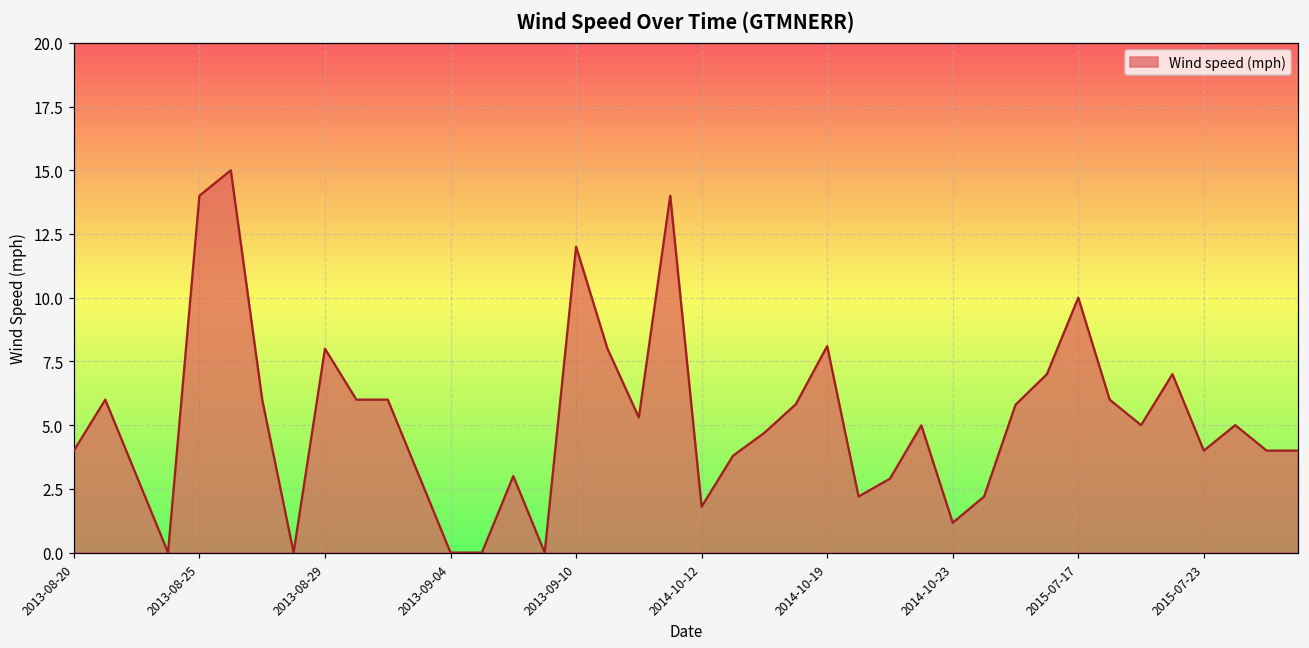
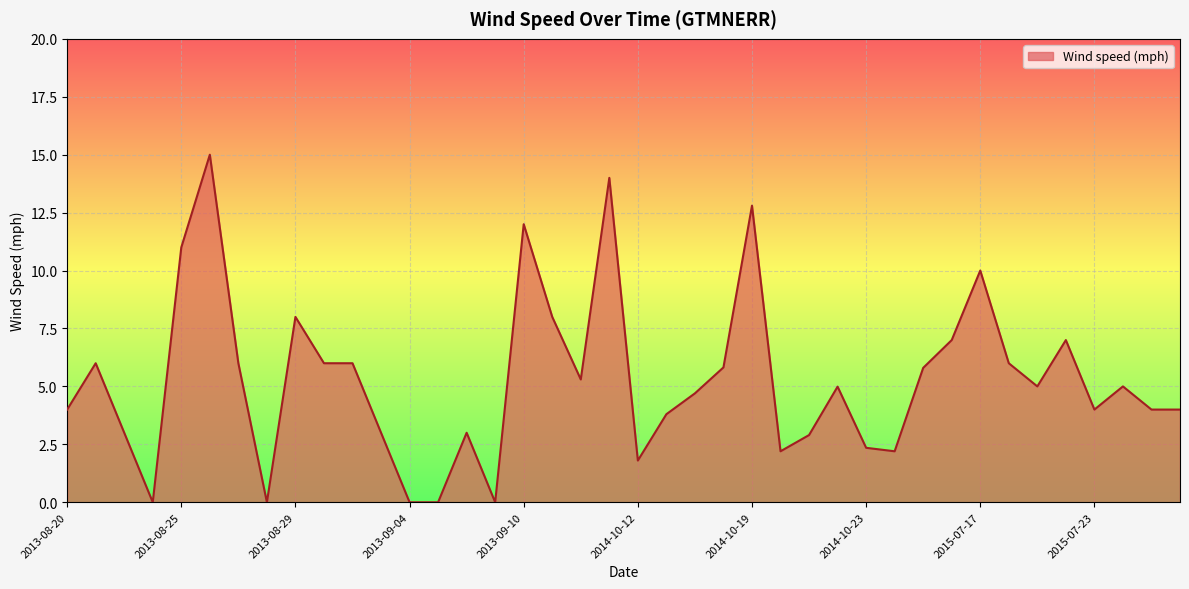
2013-08-25: 14 -> 11
2014-10-19: 8.1 -> 12.8
2014-10-23: 1.2 -> 2.4
